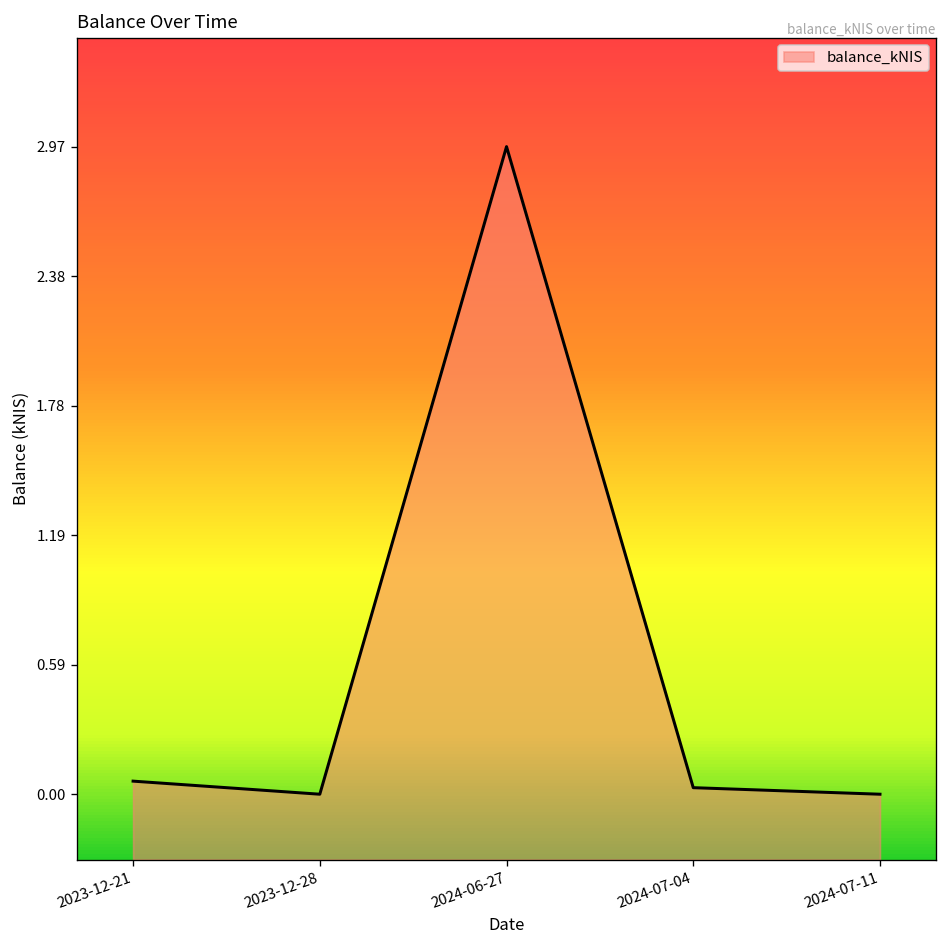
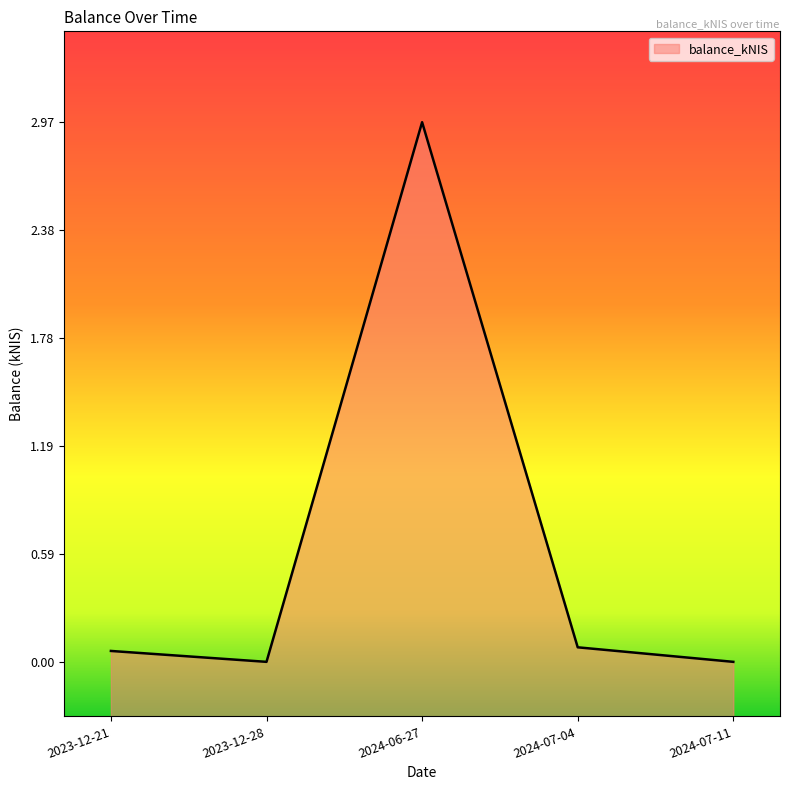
2024-07-04: 0.03 -> 0.08
